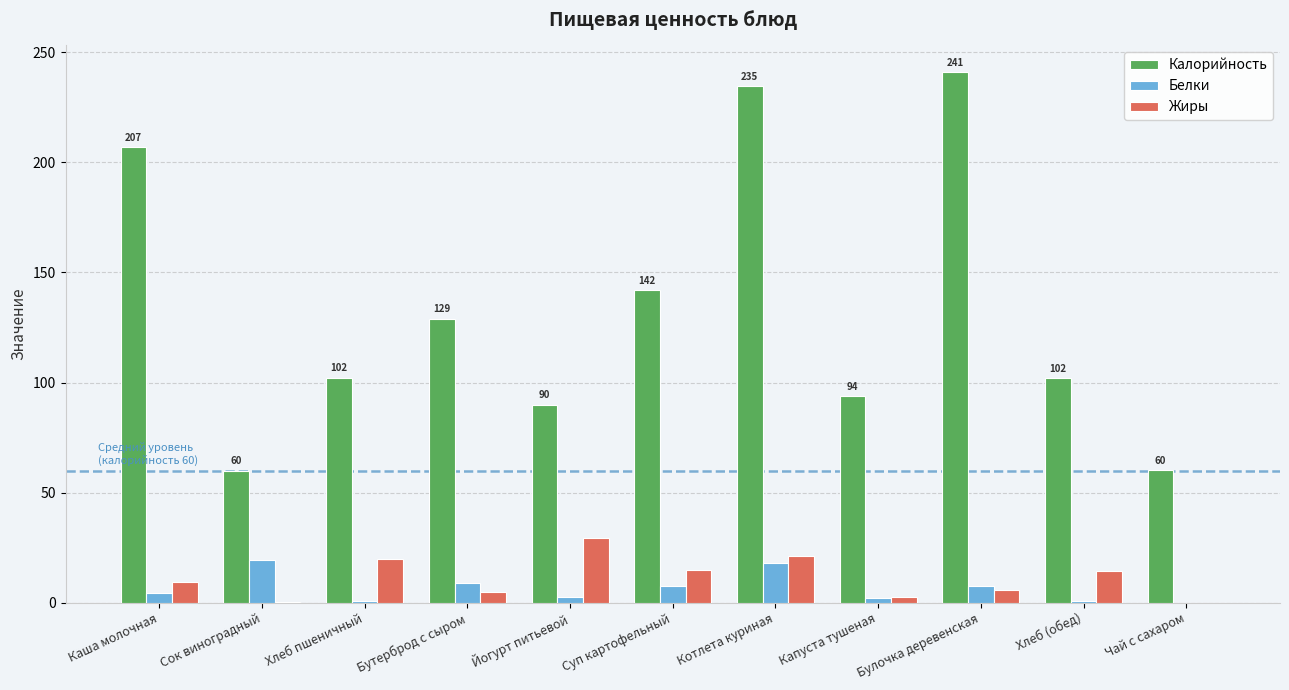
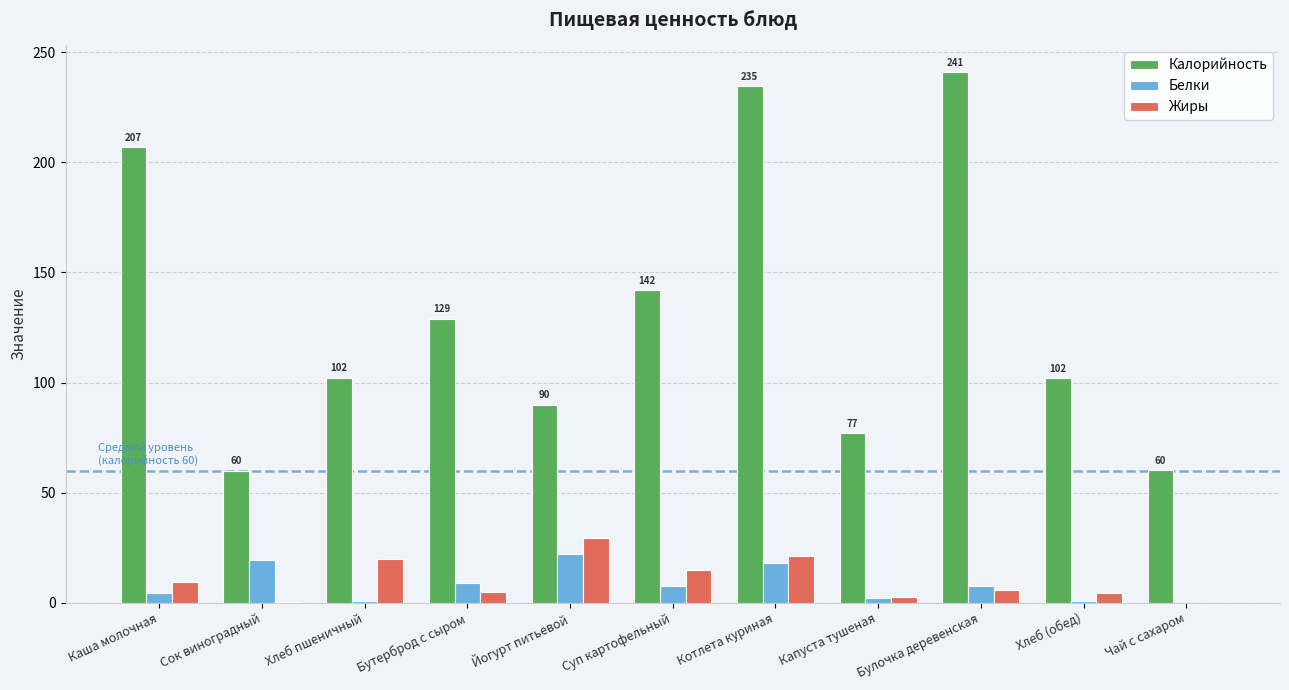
Белки, Йогурт питьевой: 3 -> 22
Калорийность, Капуста тушеная: 94 -> 77
Жиры, Хлеб (обед): 15 -> 5
